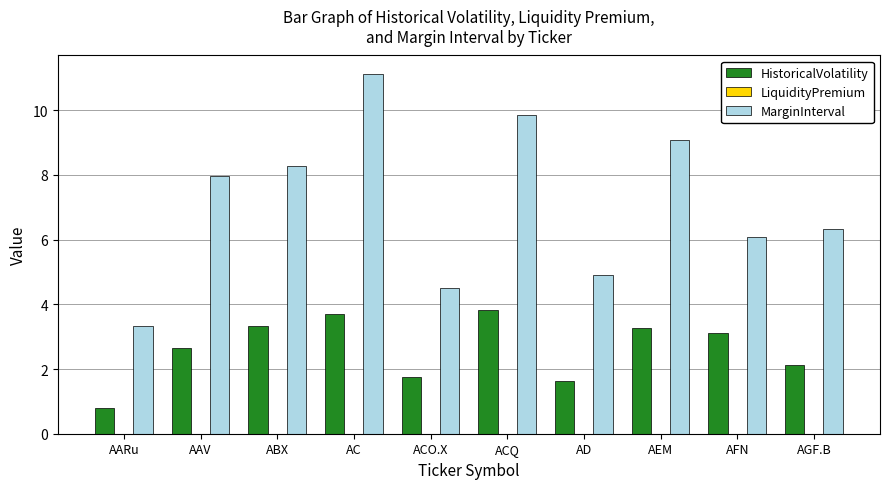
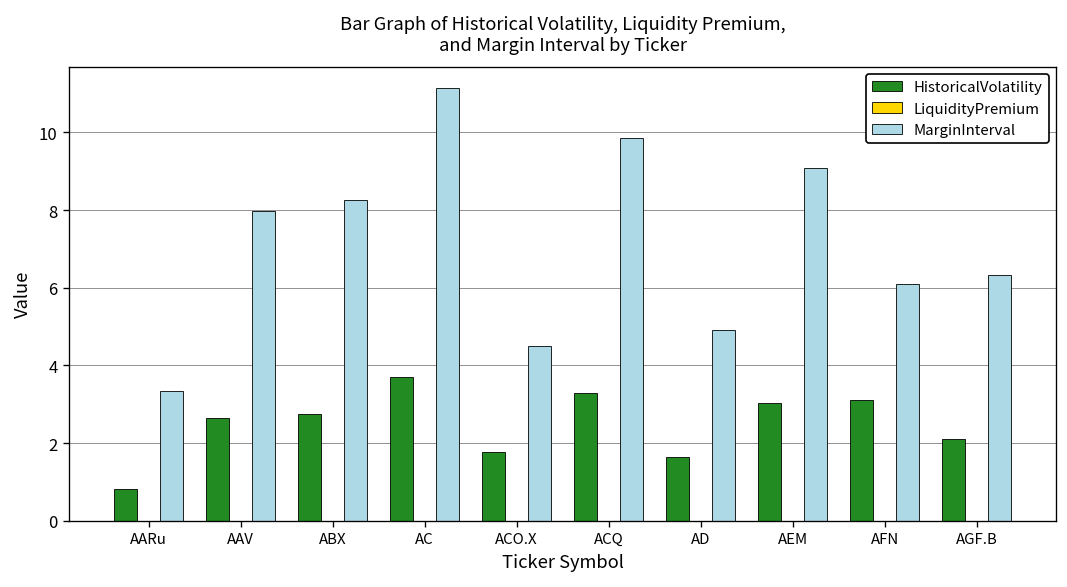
HistoricalVolatility, ABX: 3.3 -> 2.8
HistoricalVolatility, ACQ: 3.8 -> 3.3
HistoricalVolatility, AEM: 3.3 -> 3.0
